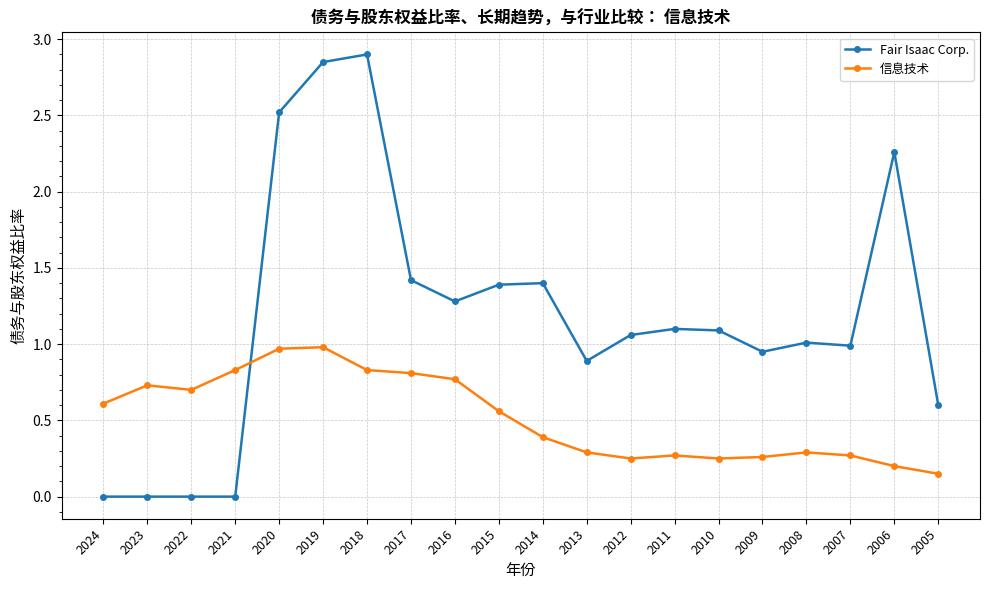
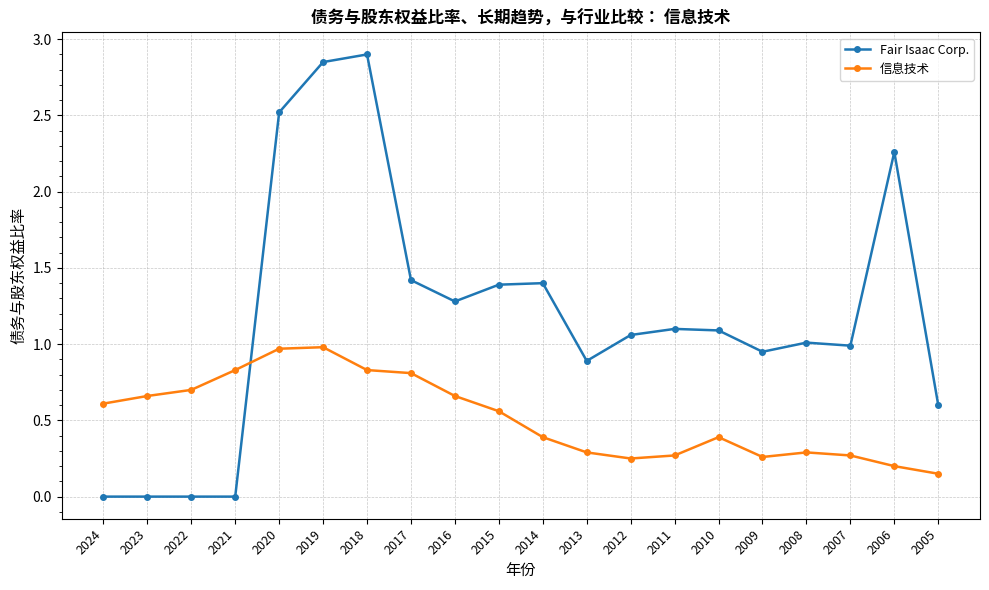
信息技术, 2023: 0.73 -> 0.66
信息技术, 2016: 0.77 -> 0.66
信息技术, 2010: 0.25 -> 0.39
